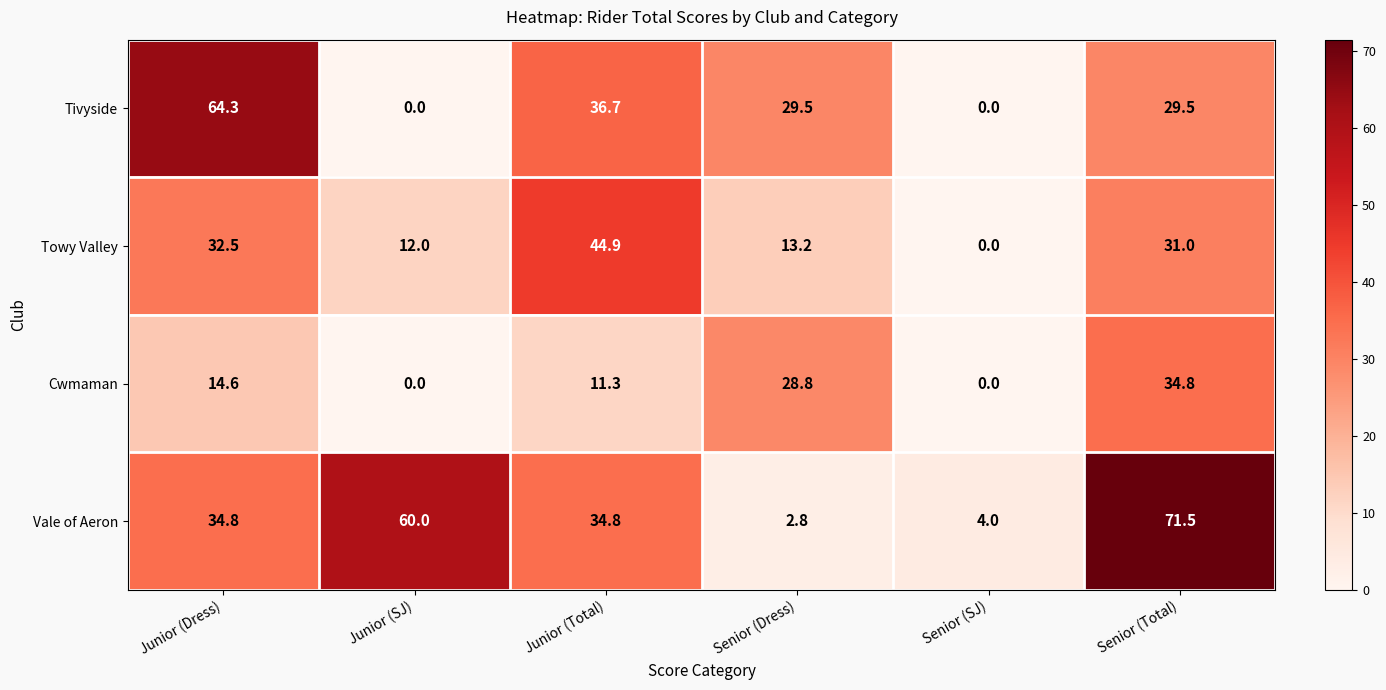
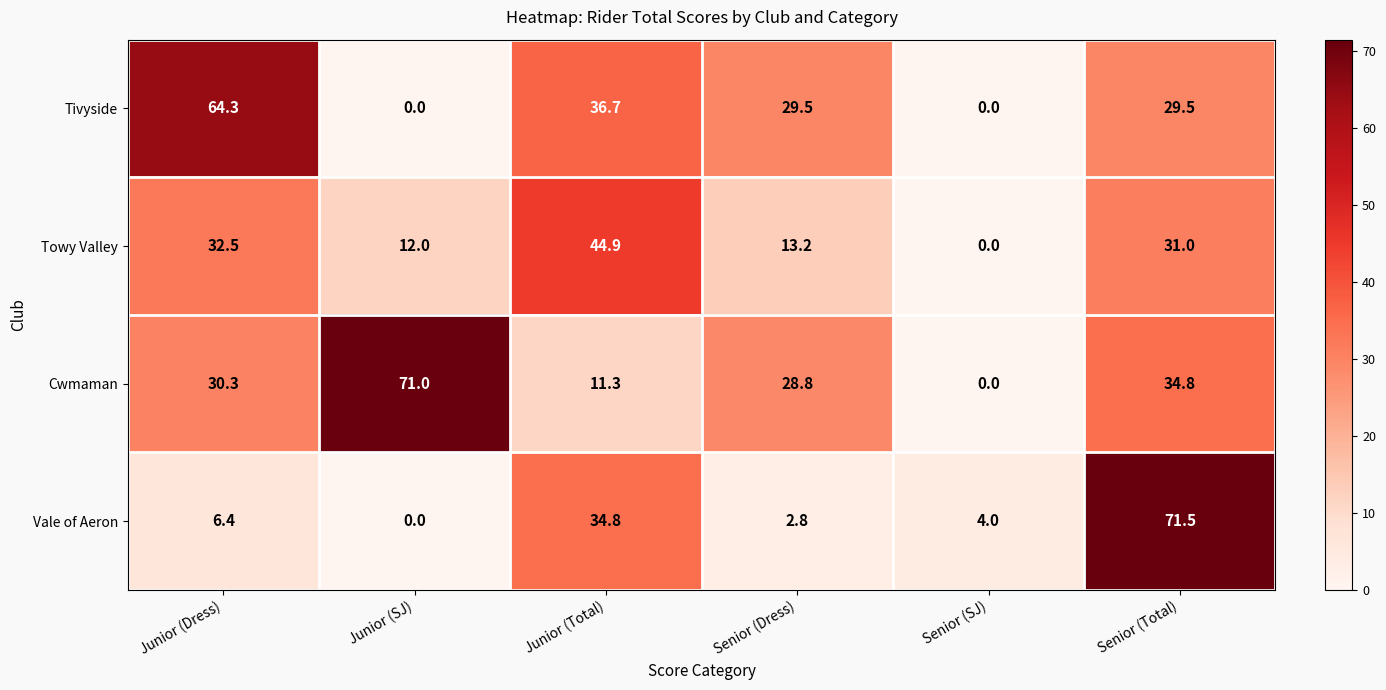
Cwmaman, Junior (Dress): 14.6 -> 30.3
Cwmaman, Junior (SJ): 0.0 -> 71.0
Vale of Aeron, Junior (Dress): 34.8 -> 6.4
Vale of Aeron, Junior (SJ): 60.0 -> 0.0
